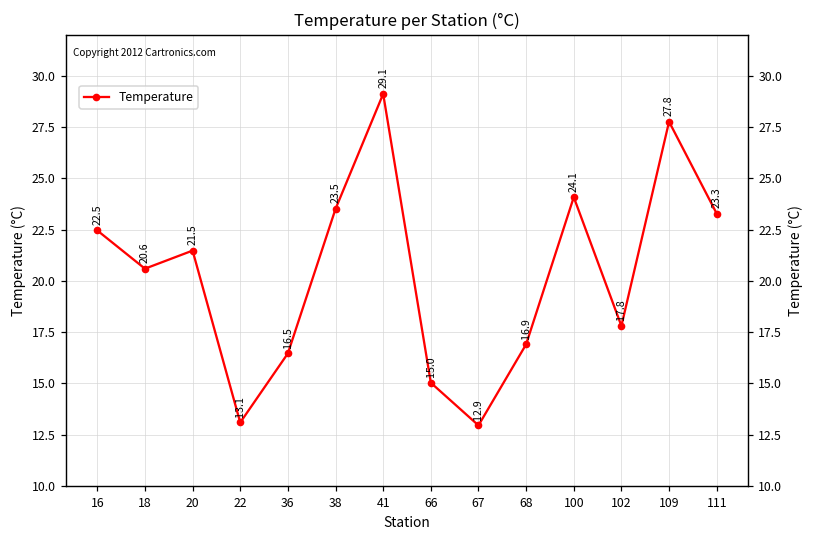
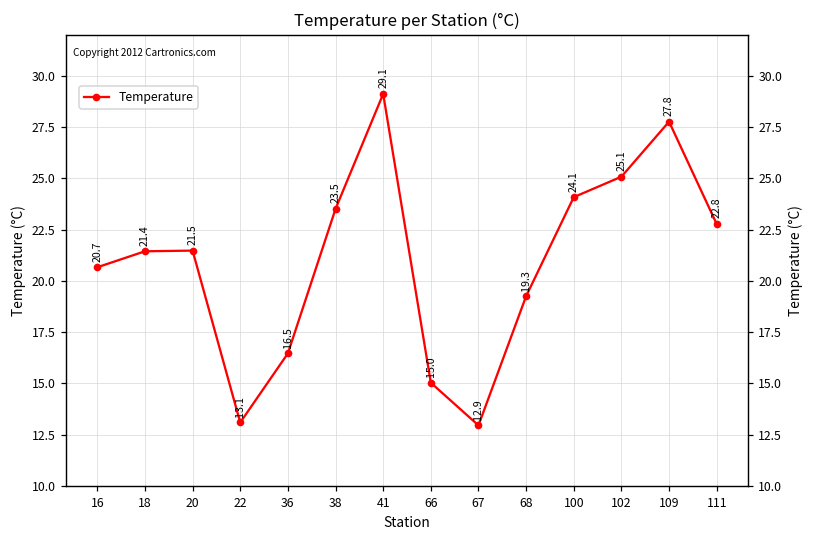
16: 22.5 -> 20.7
18: 20.6 -> 21.4
68: 16.9 -> 19.3
102: 17.8 -> 25.1
111: 23.3 -> 22.8
